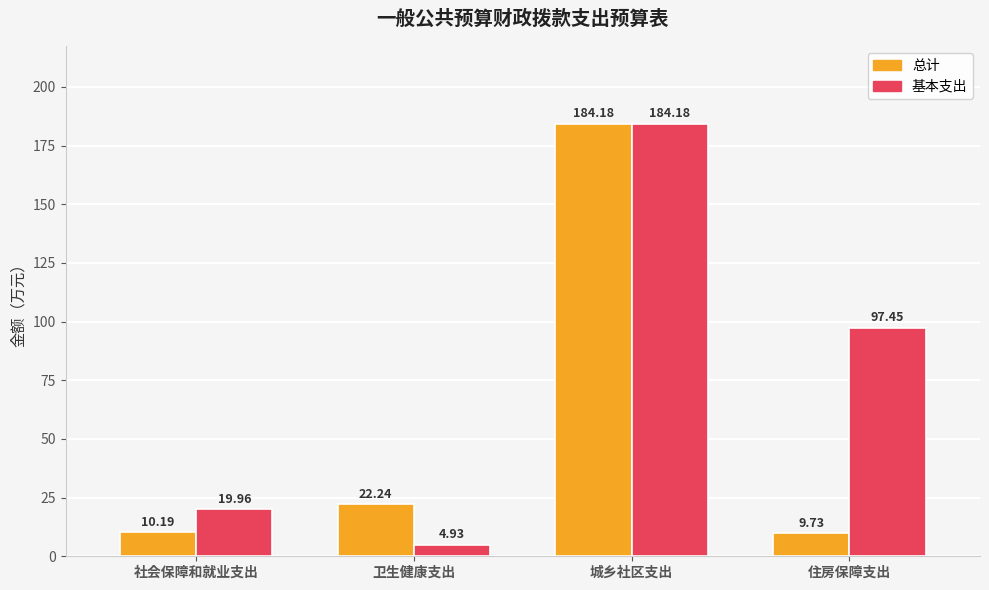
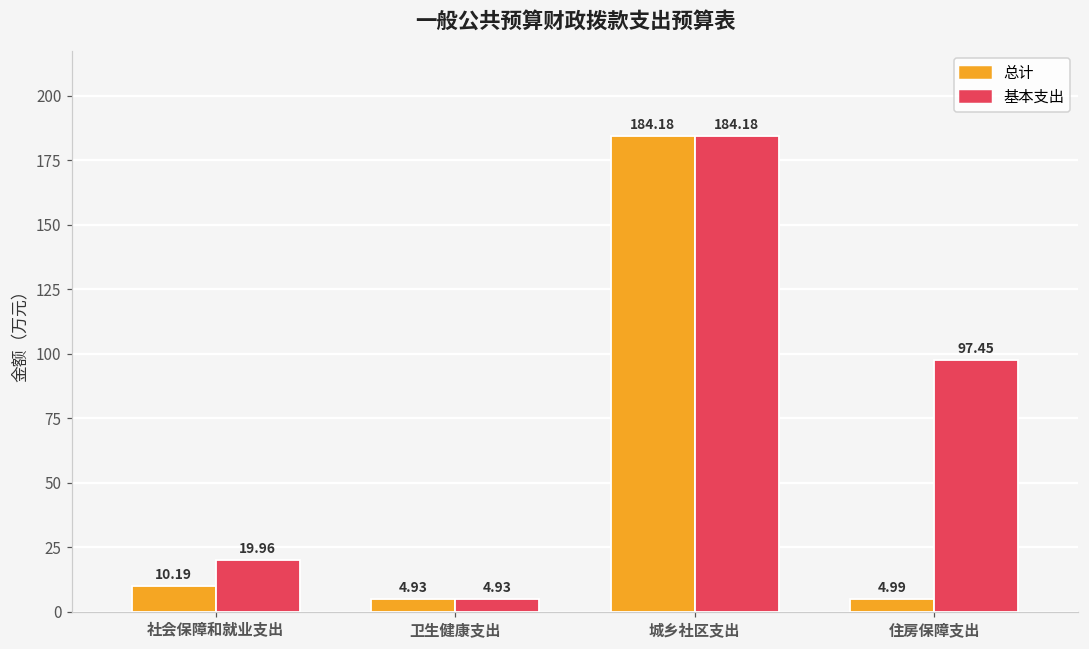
总计, 卫生健康支出: 22.24 -> 4.93
总计, 住房保障支出: 9.73 -> 4.99
